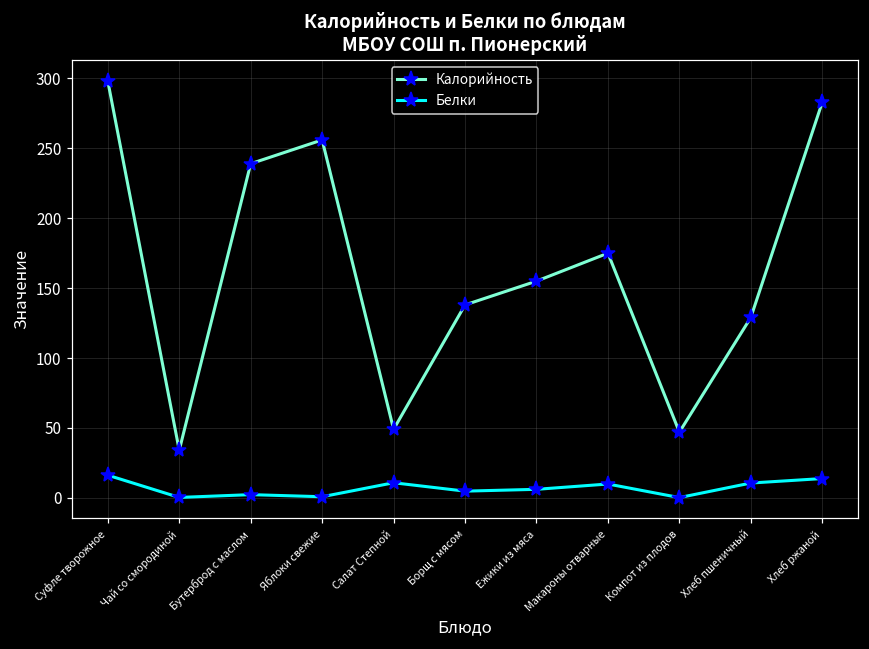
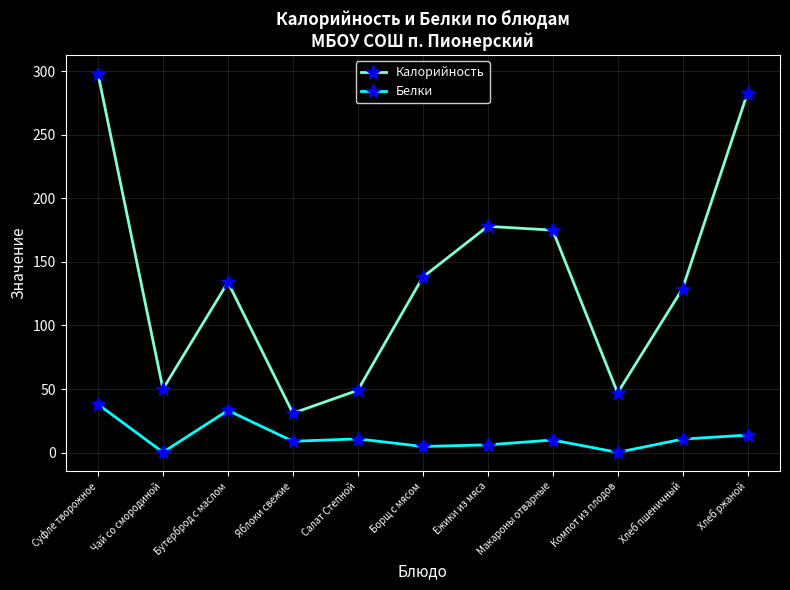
Белки, Суфле творожное: 16 -> 38
Калорийность, Чай со смородиной: 34 -> 50
Калорийность, Бутерброд с маслом: 239 -> 134
Белки, Бутерброд с маслом: 2 -> 33
Калорийность, Яблоки свежие: 256 -> 31
Белки, Яблоки свежие: 1 -> 9
Калорийность, Ежики из мяса: 155 -> 178
